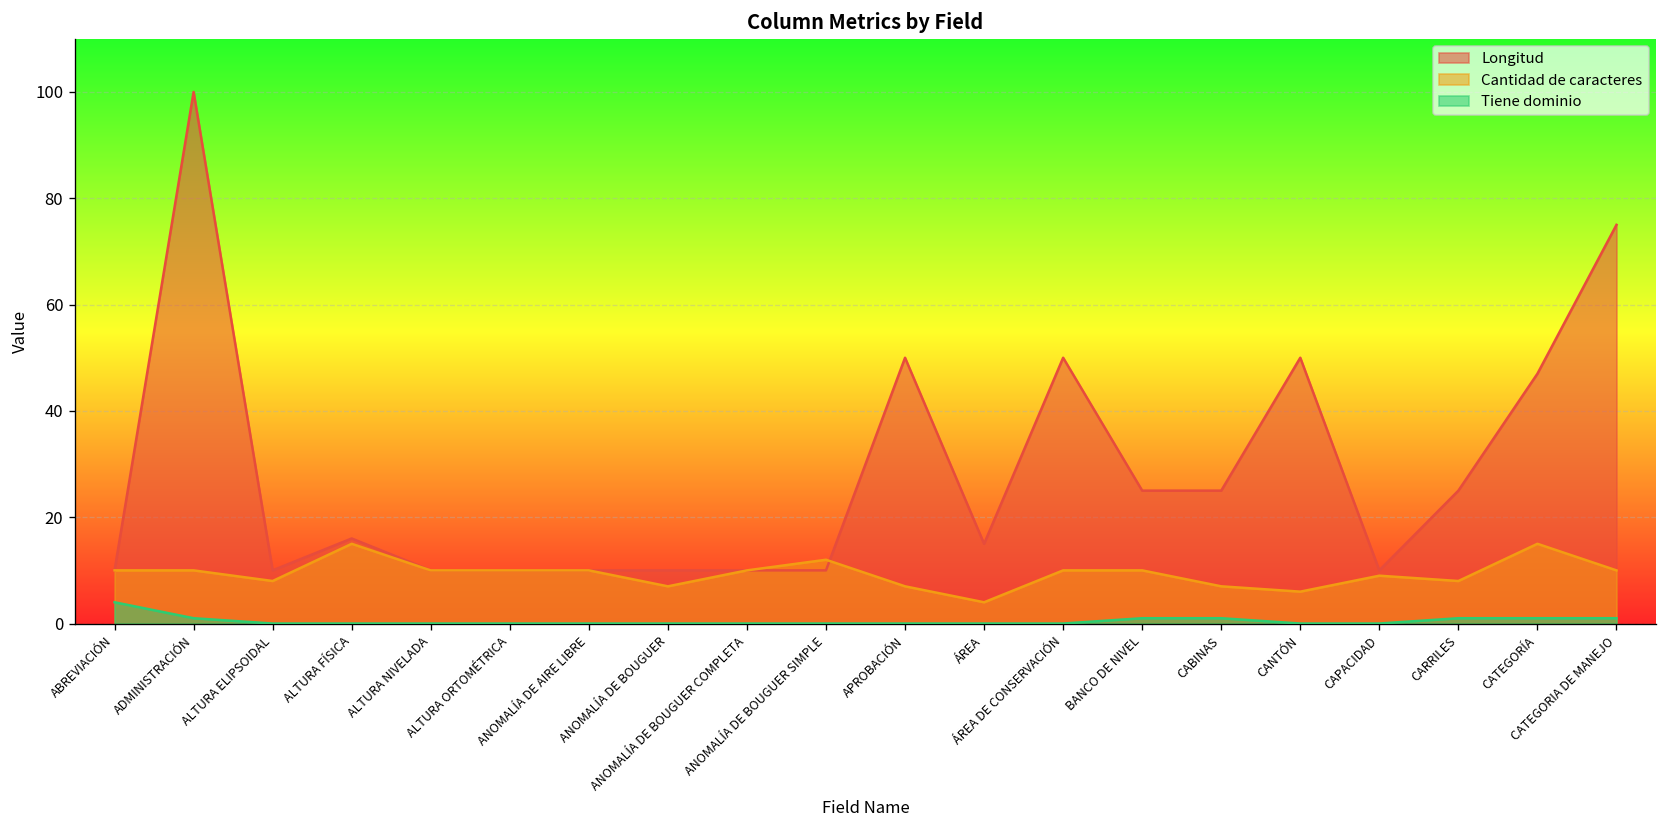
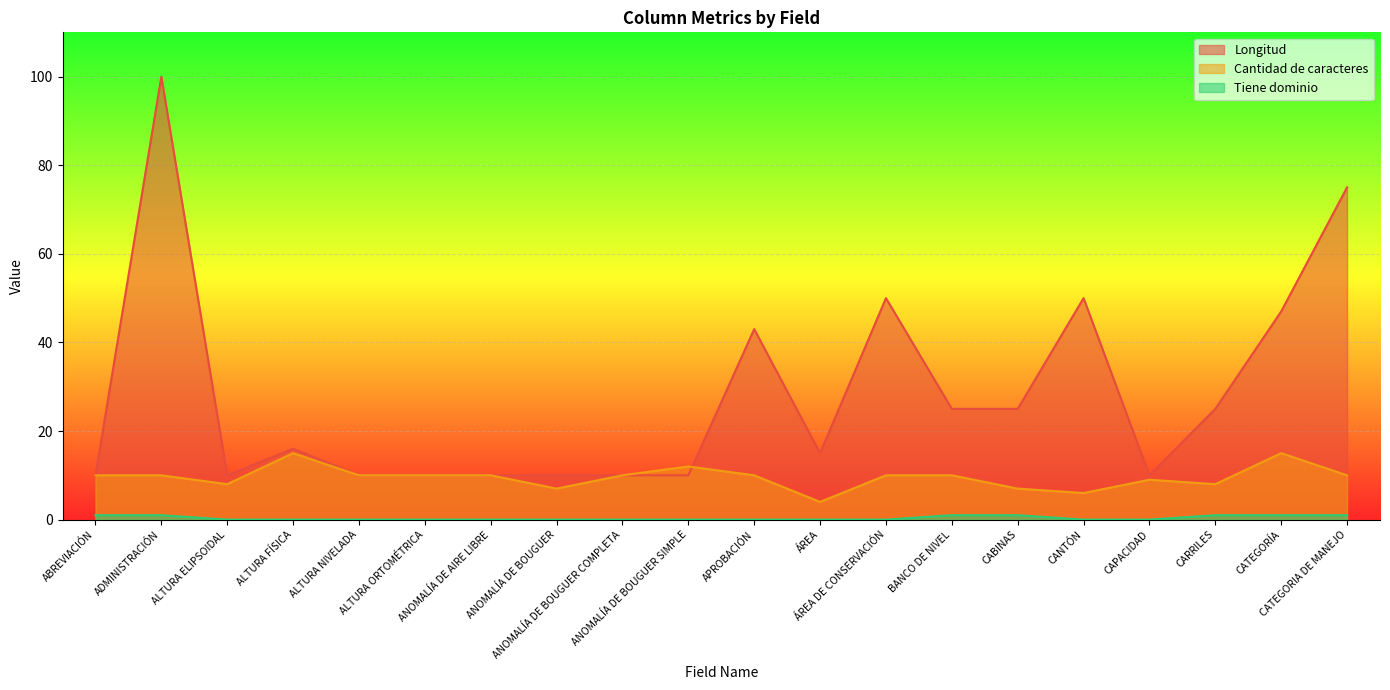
Tiene dominio, ABREVIACIÓN: 4 -> 1
Longitud, APROBACIÓN: 50 -> 43
Cantidad de caracteres, APROBACIÓN: 7 -> 10
